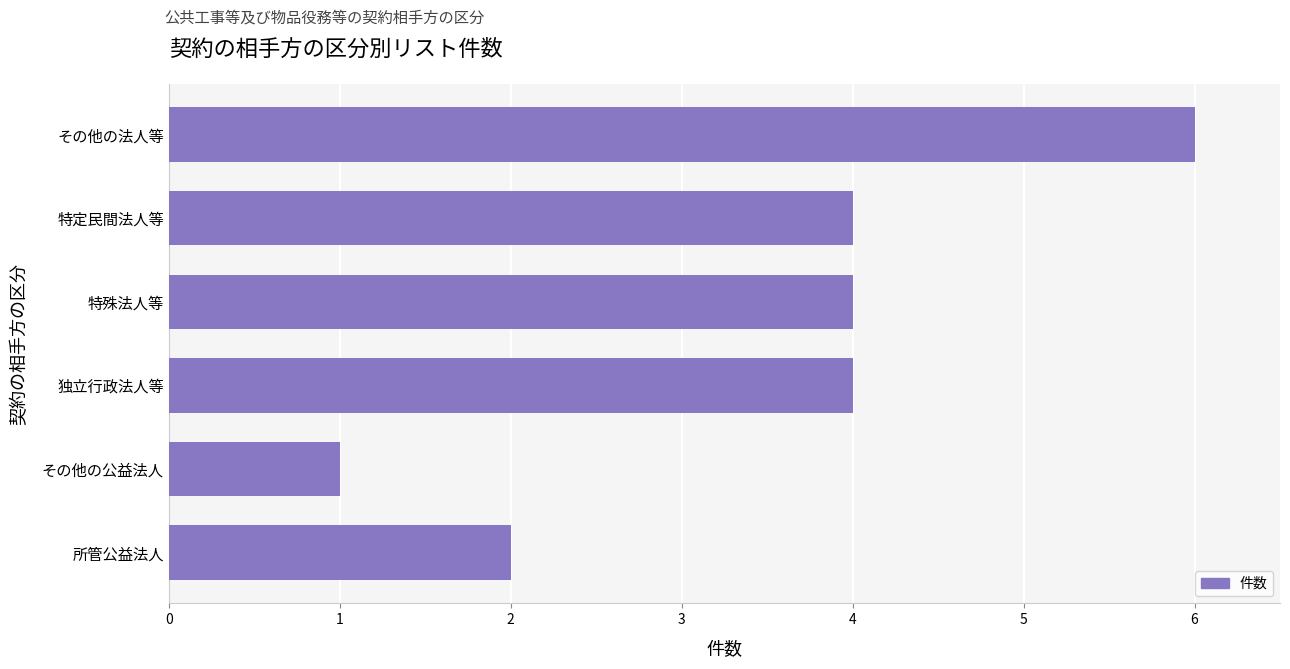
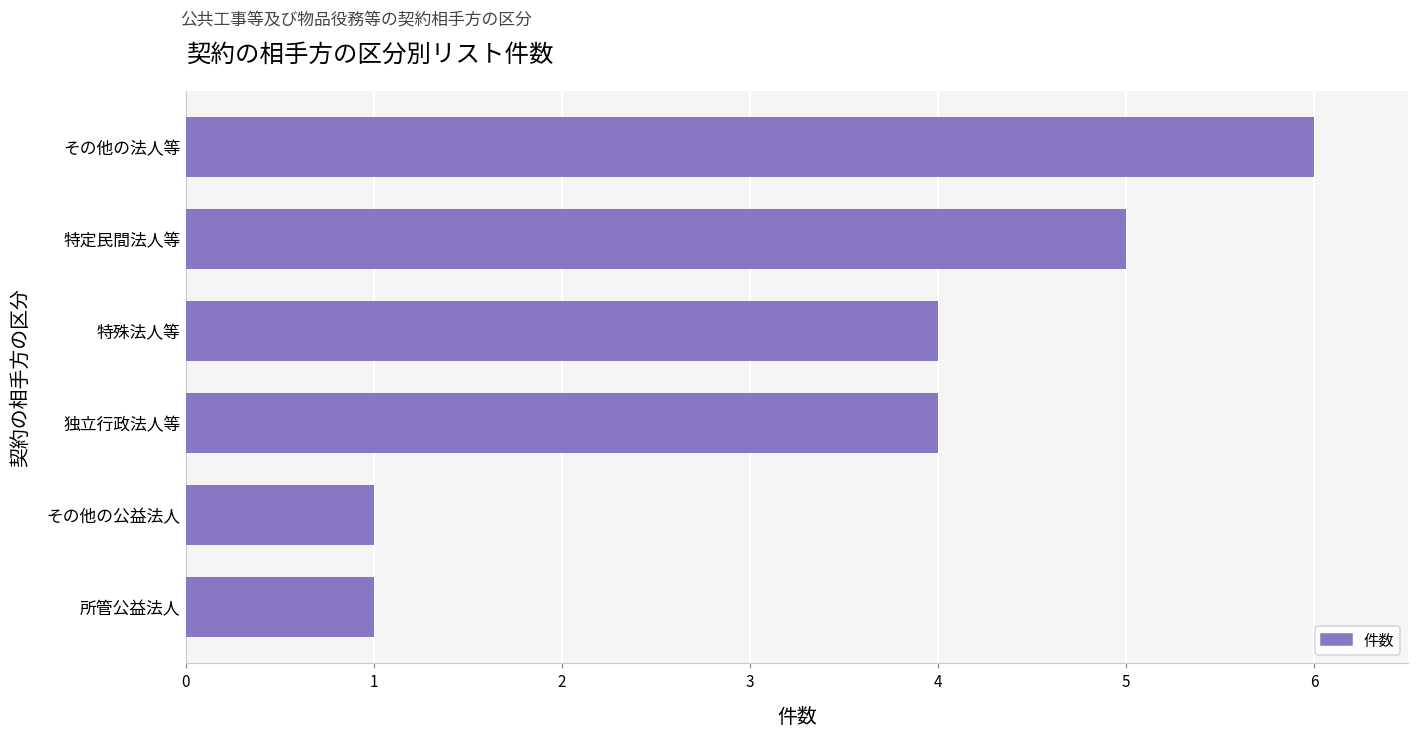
特定民間法人等: 4 -> 5
所管公益法人: 2 -> 1
